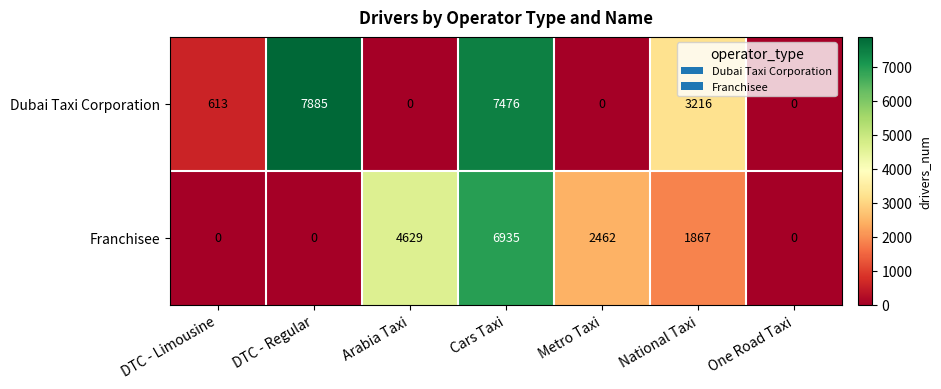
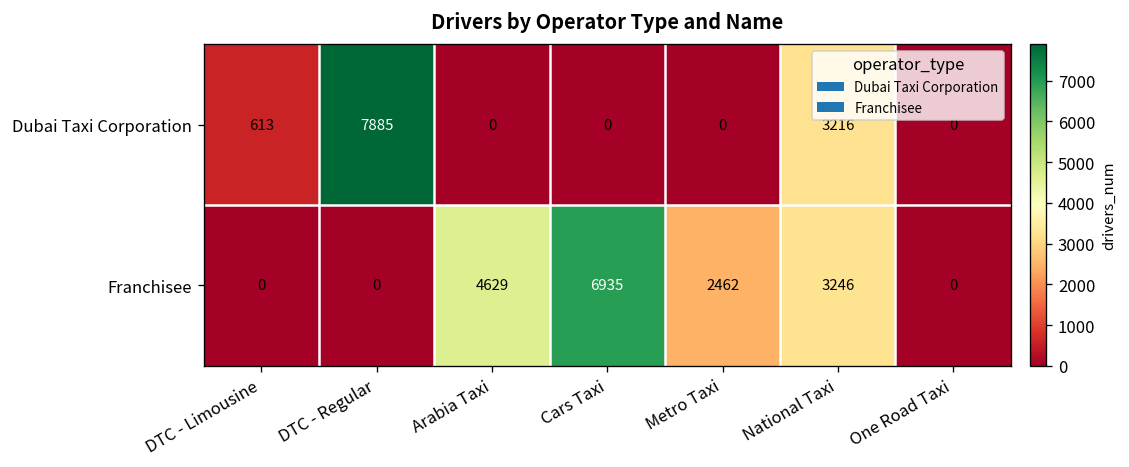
Dubai Taxi Corporation, Cars Taxi: 7476 -> 0
Franchisee, National Taxi: 1867 -> 3246
